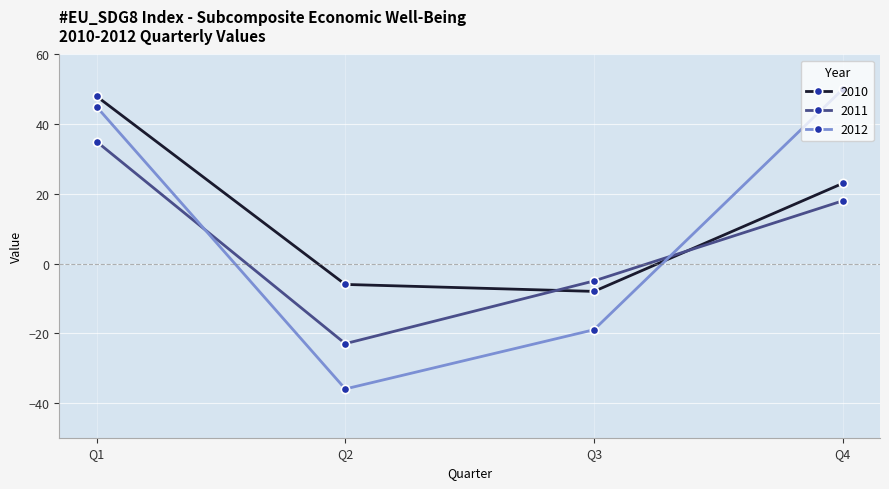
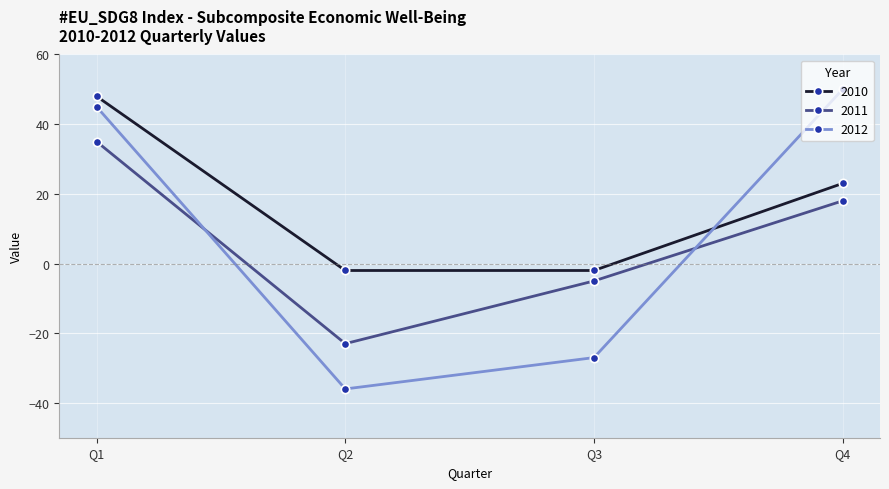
2010, Q2: -6 -> -2
2010, Q3: -8 -> -2
2012, Q3: -19 -> -27
